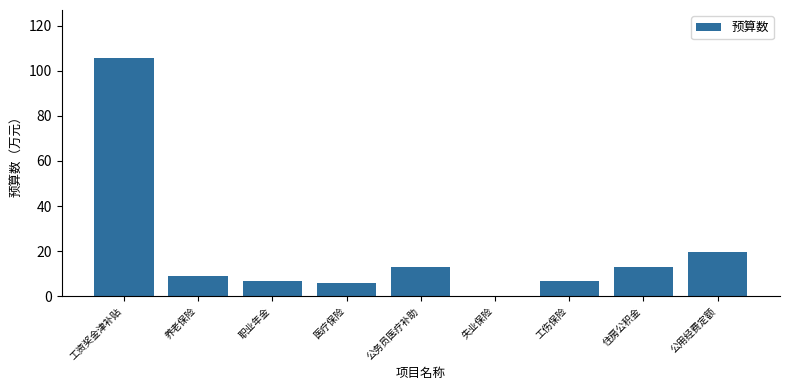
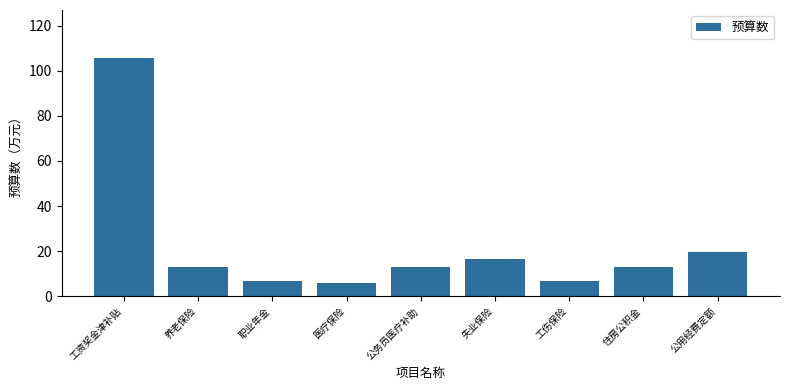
养老保险: 9 -> 13
失业保险: 0 -> 17
